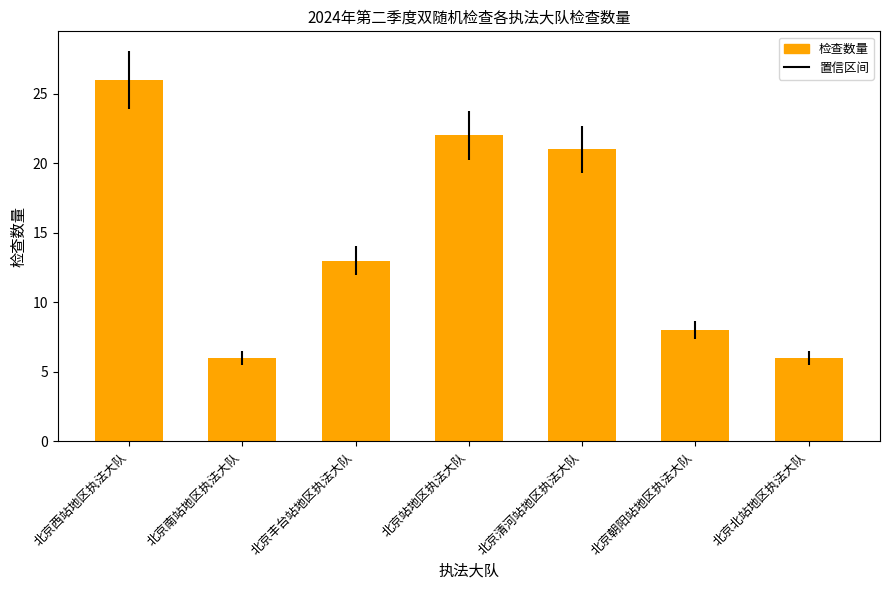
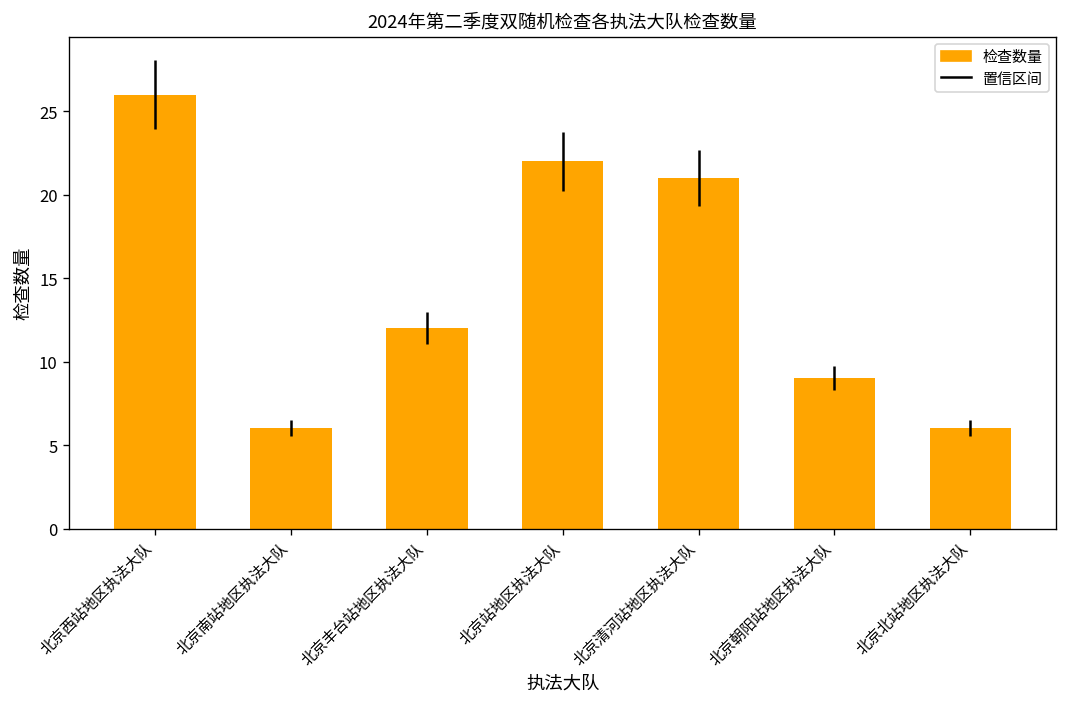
北京丰台站地区执法大队: 13 -> 12
北京朝阳站地区执法大队: 8 -> 9
